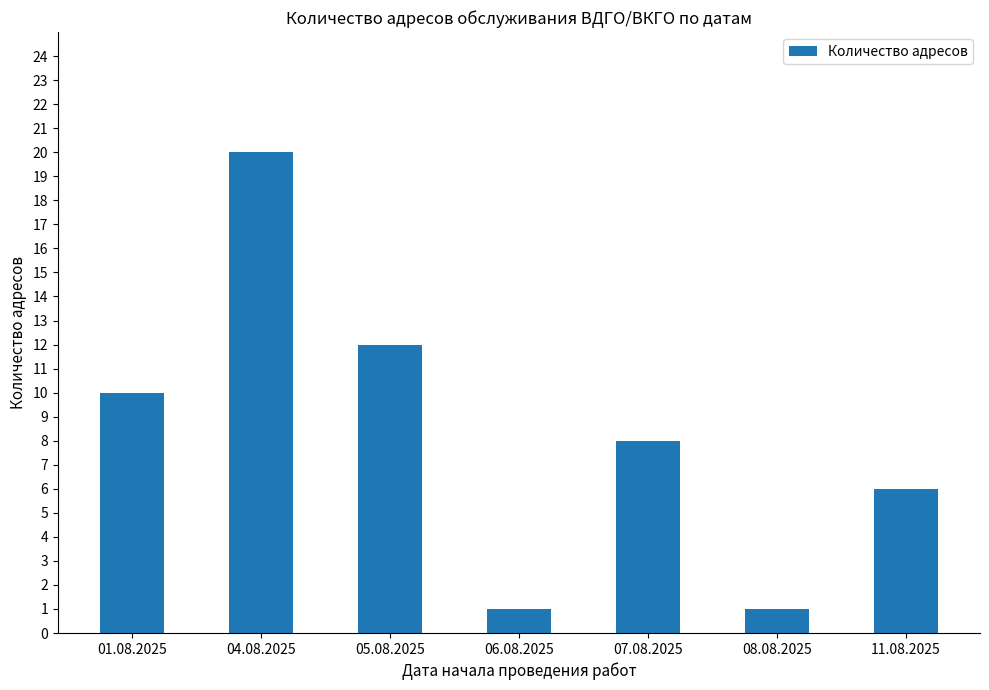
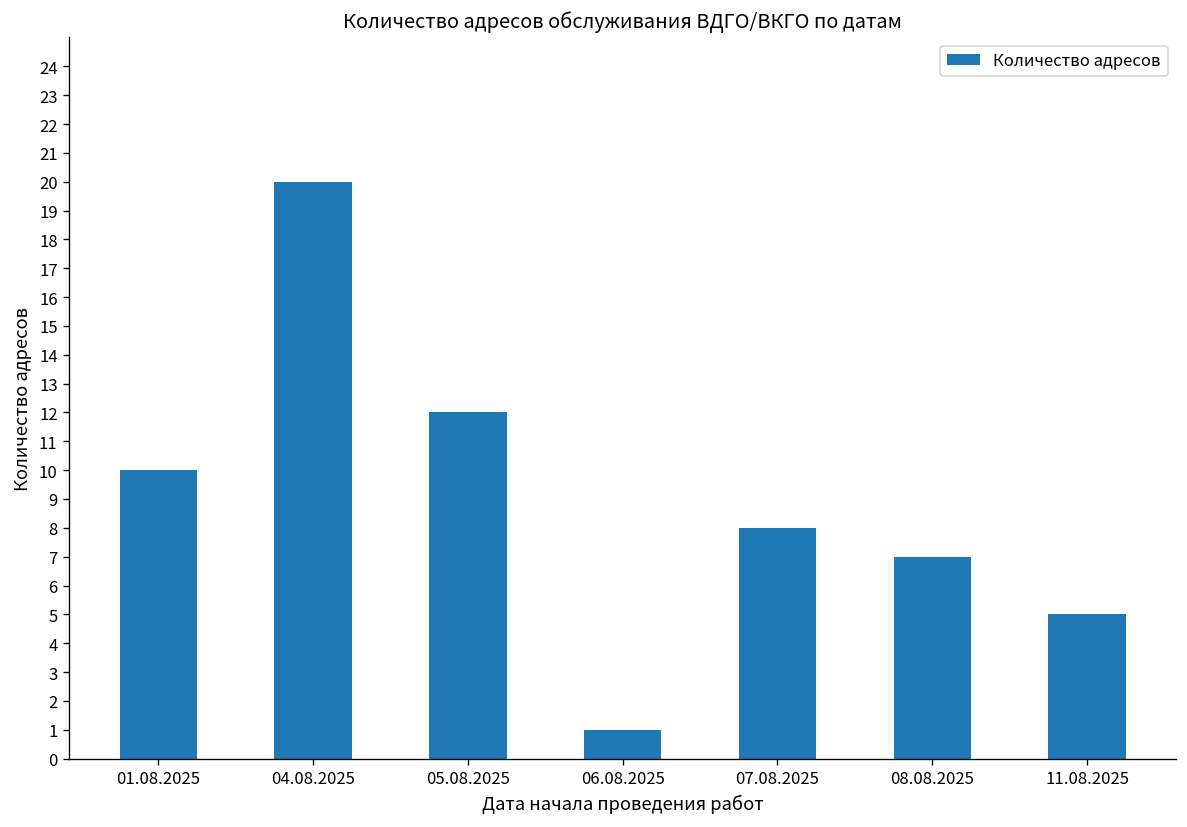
08.08.2025: 1 -> 7
11.08.2025: 6 -> 5
